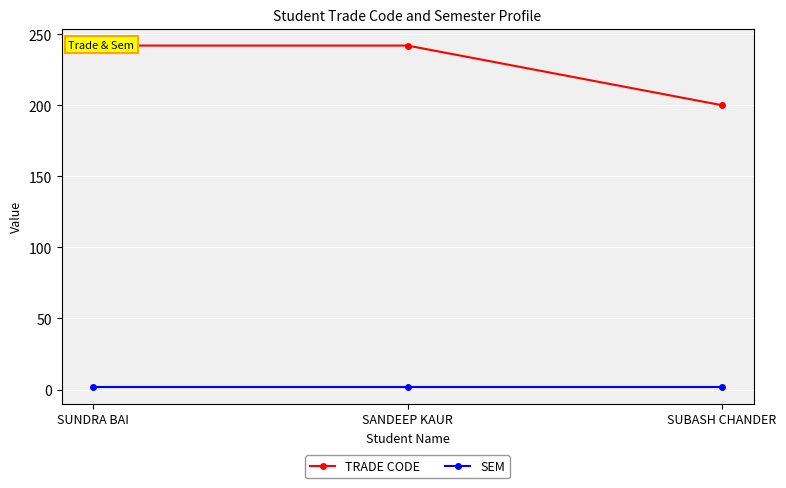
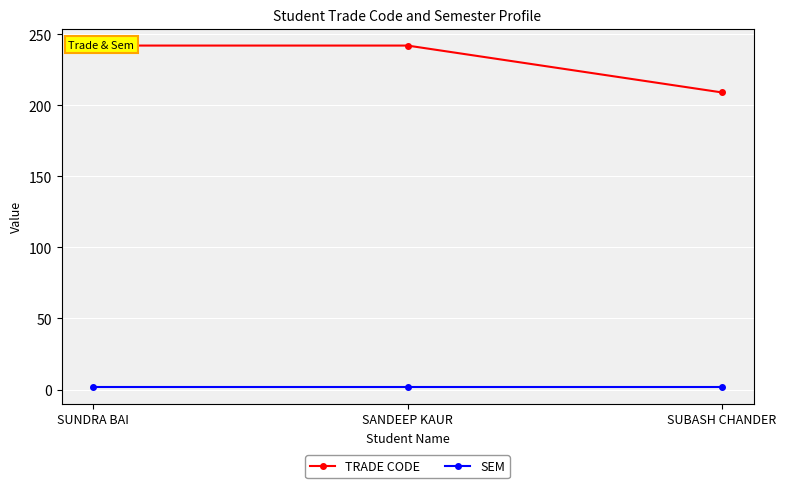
TRADE CODE, SUBASH CHANDER: 200 -> 209
